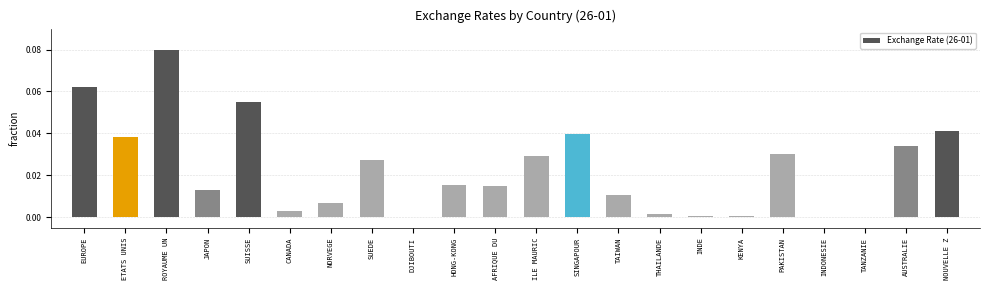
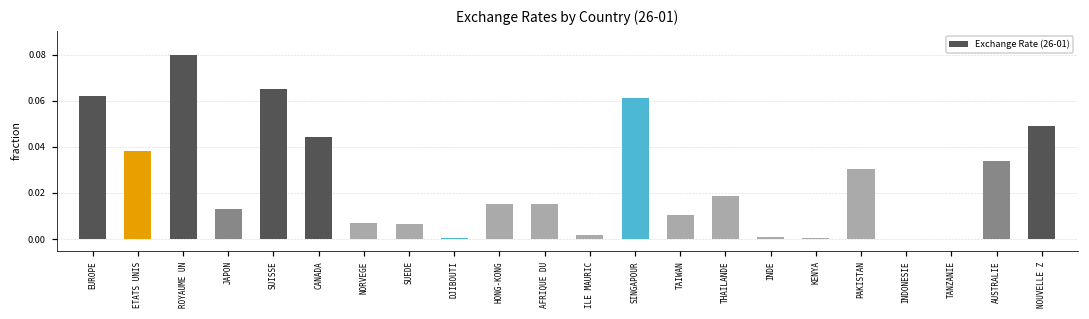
SUISSE: 0.055 -> 0.065
CANADA: 0.003 -> 0.044
SUEDE: 0.027 -> 0.007
ILE MAURIC: 0.029 -> 0.002
SINGAPOUR: 0.040 -> 0.061
THAILANDE: 0.002 -> 0.019
NOUVELLE Z: 0.041 -> 0.049
